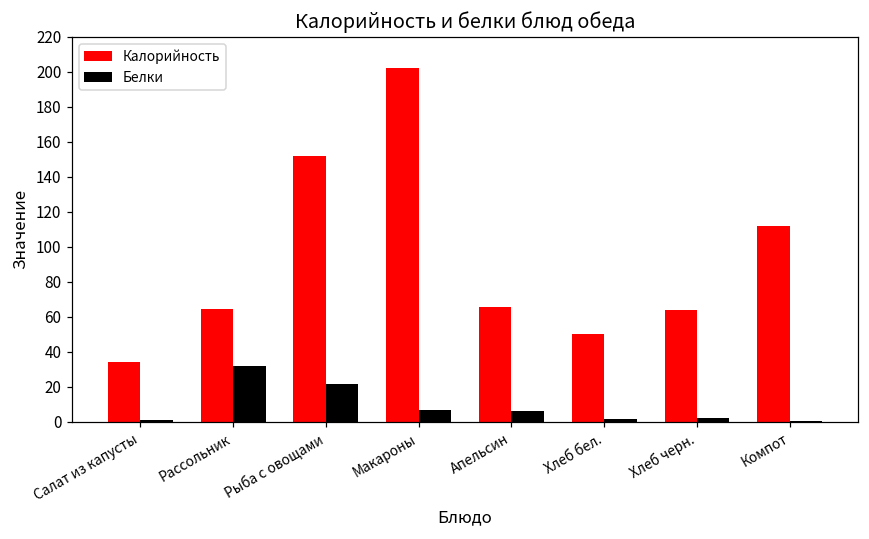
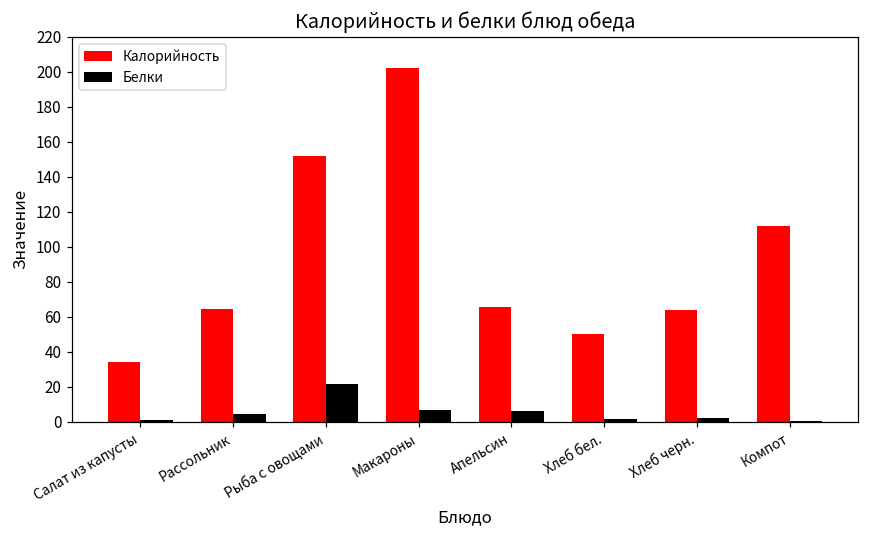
Белки, Рассольник: 32 -> 5
